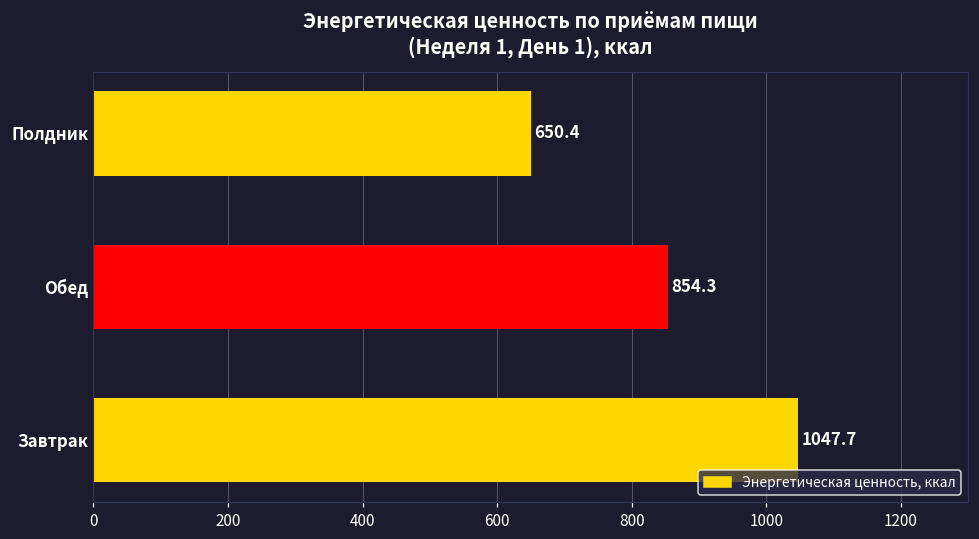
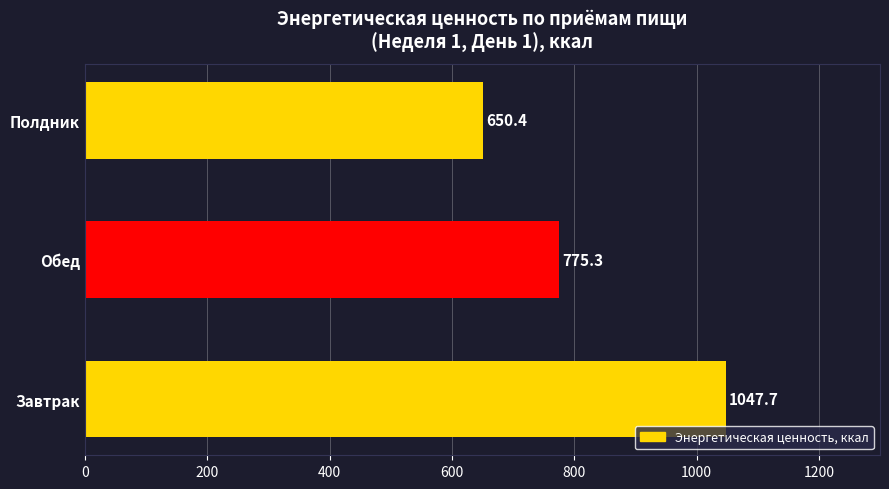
Обед: 854.3 -> 775.3
